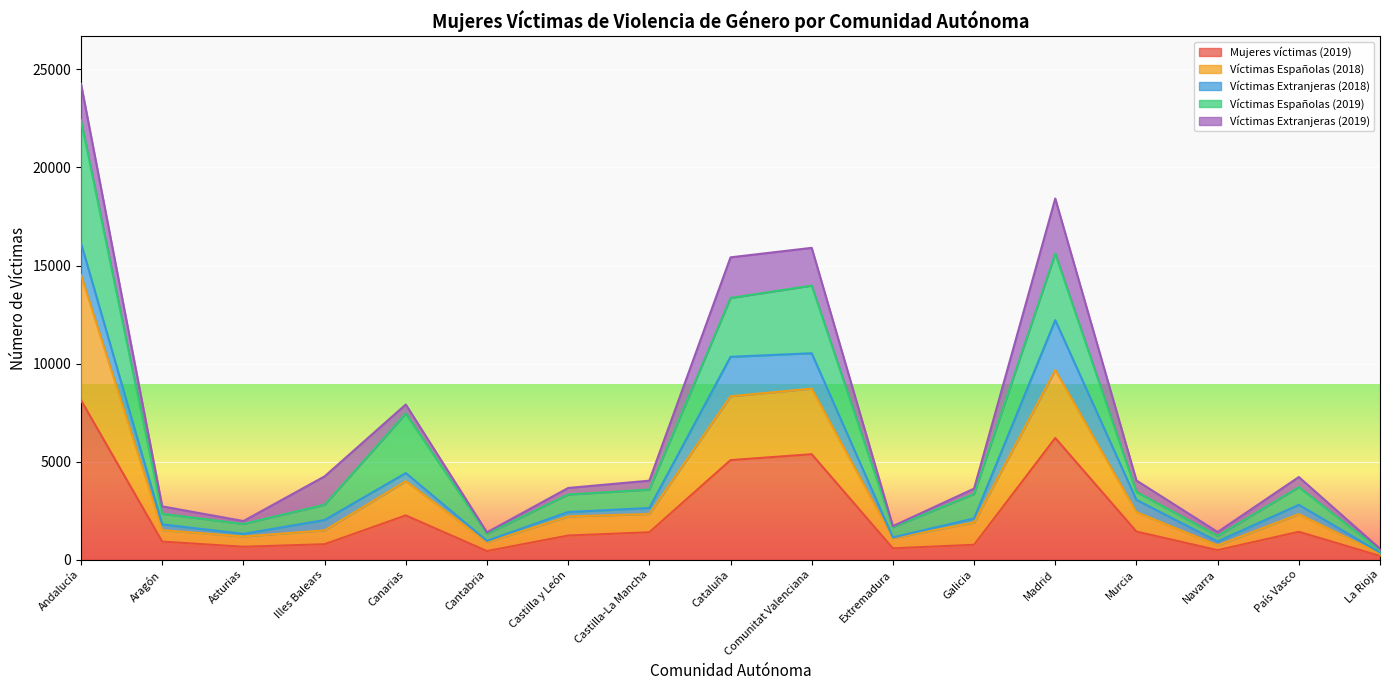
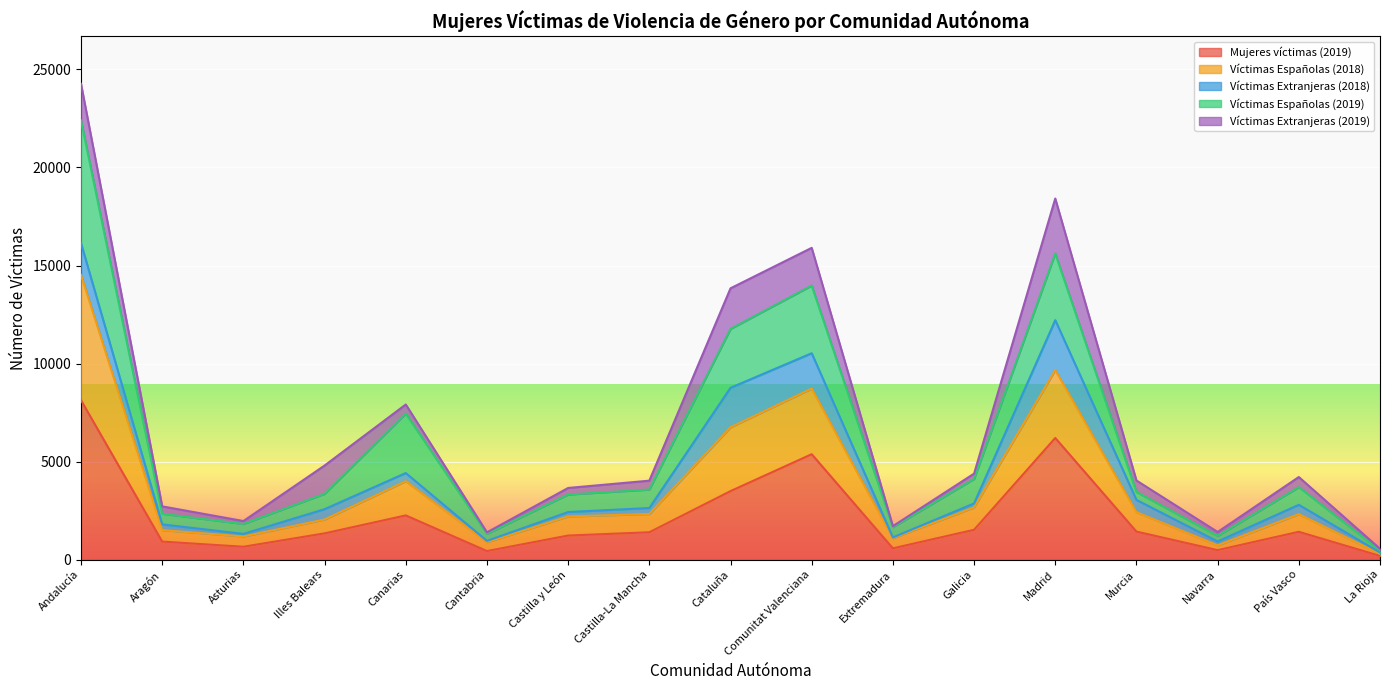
Mujeres víctimas (2019), Illes Balears: 800 -> 1300
Mujeres víctimas (2019), Cataluña: 5100 -> 3500
Mujeres víctimas (2019), Galicia: 800 -> 1500
